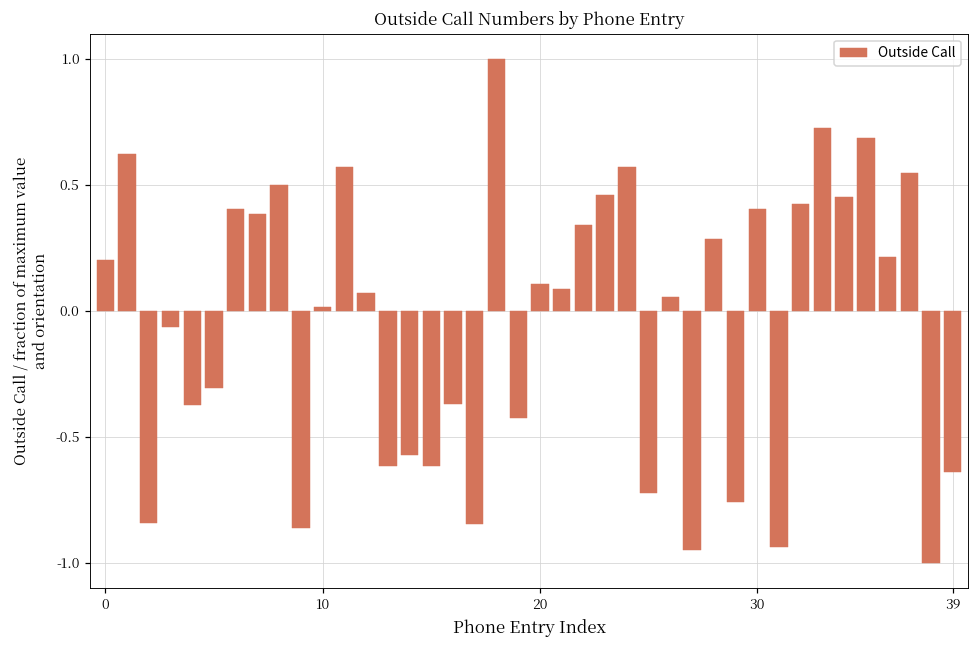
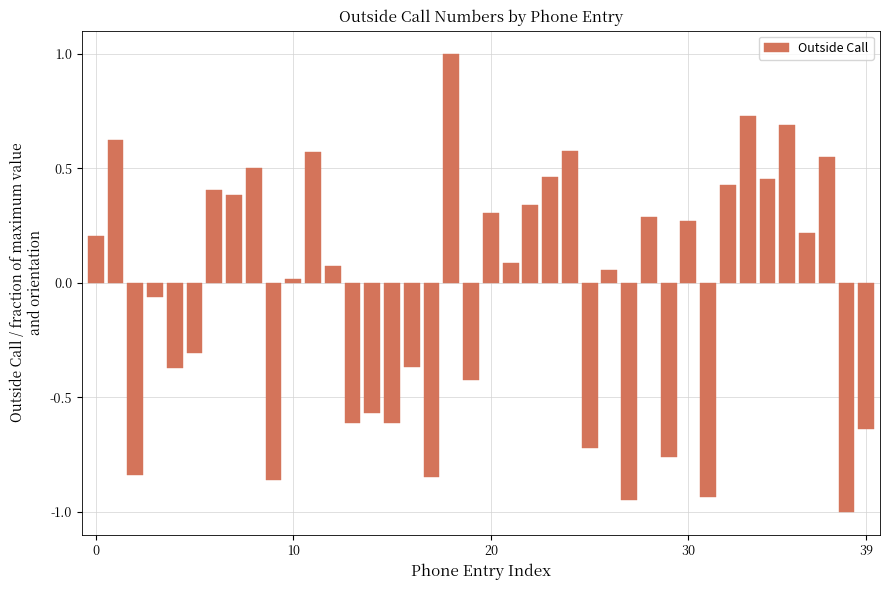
20: 0.11 -> 0.30
30: 0.40 -> 0.27
